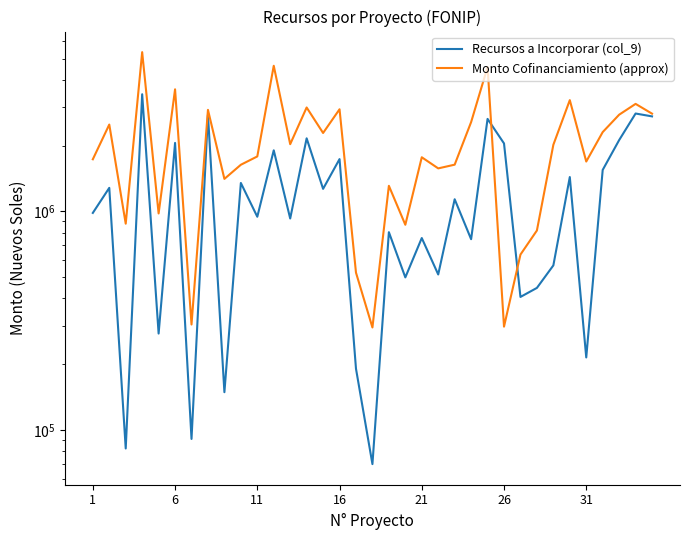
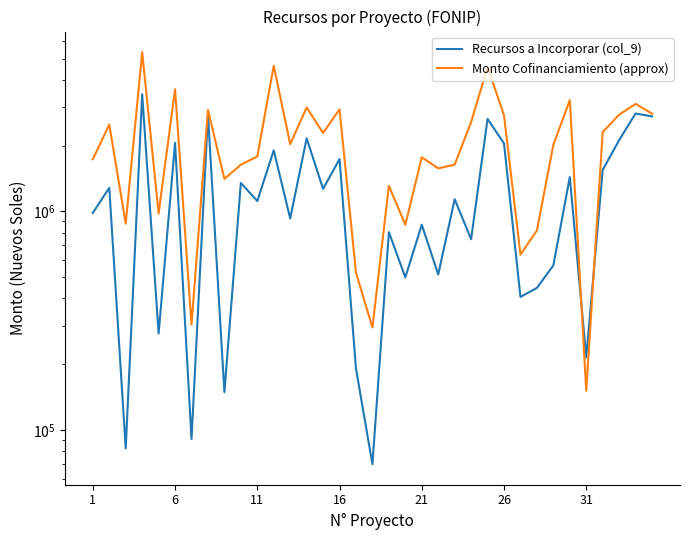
Recursos a Incorporar (col_9), 11: 950000 -> 1100000
Recursos a Incorporar (col_9), 21: 760000 -> 870000
Monto Cofinanciamiento (approx), 26: 300000 -> 2800000
Monto Cofinanciamiento (approx), 31: 1700000 -> 150000
